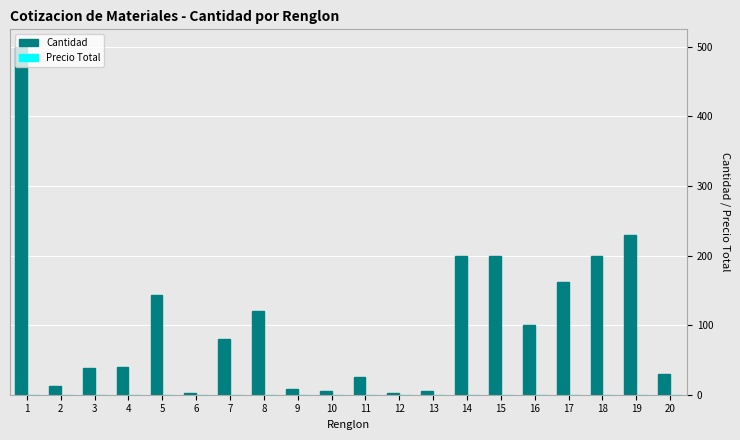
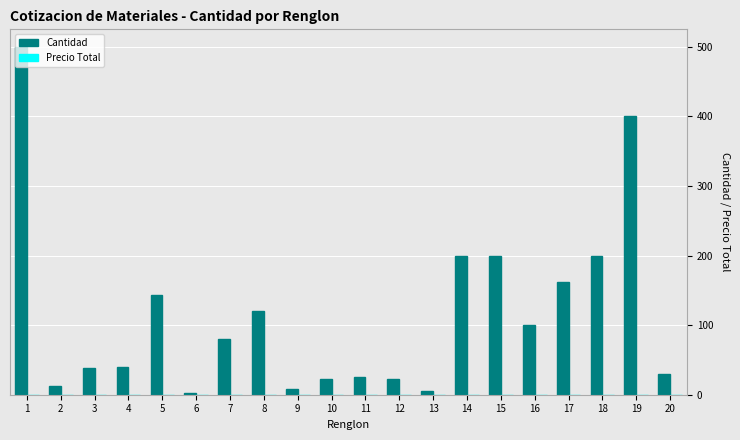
Cantidad, 10: 10 -> 20
Cantidad, 12: 0 -> 20
Cantidad, 19: 230 -> 400
